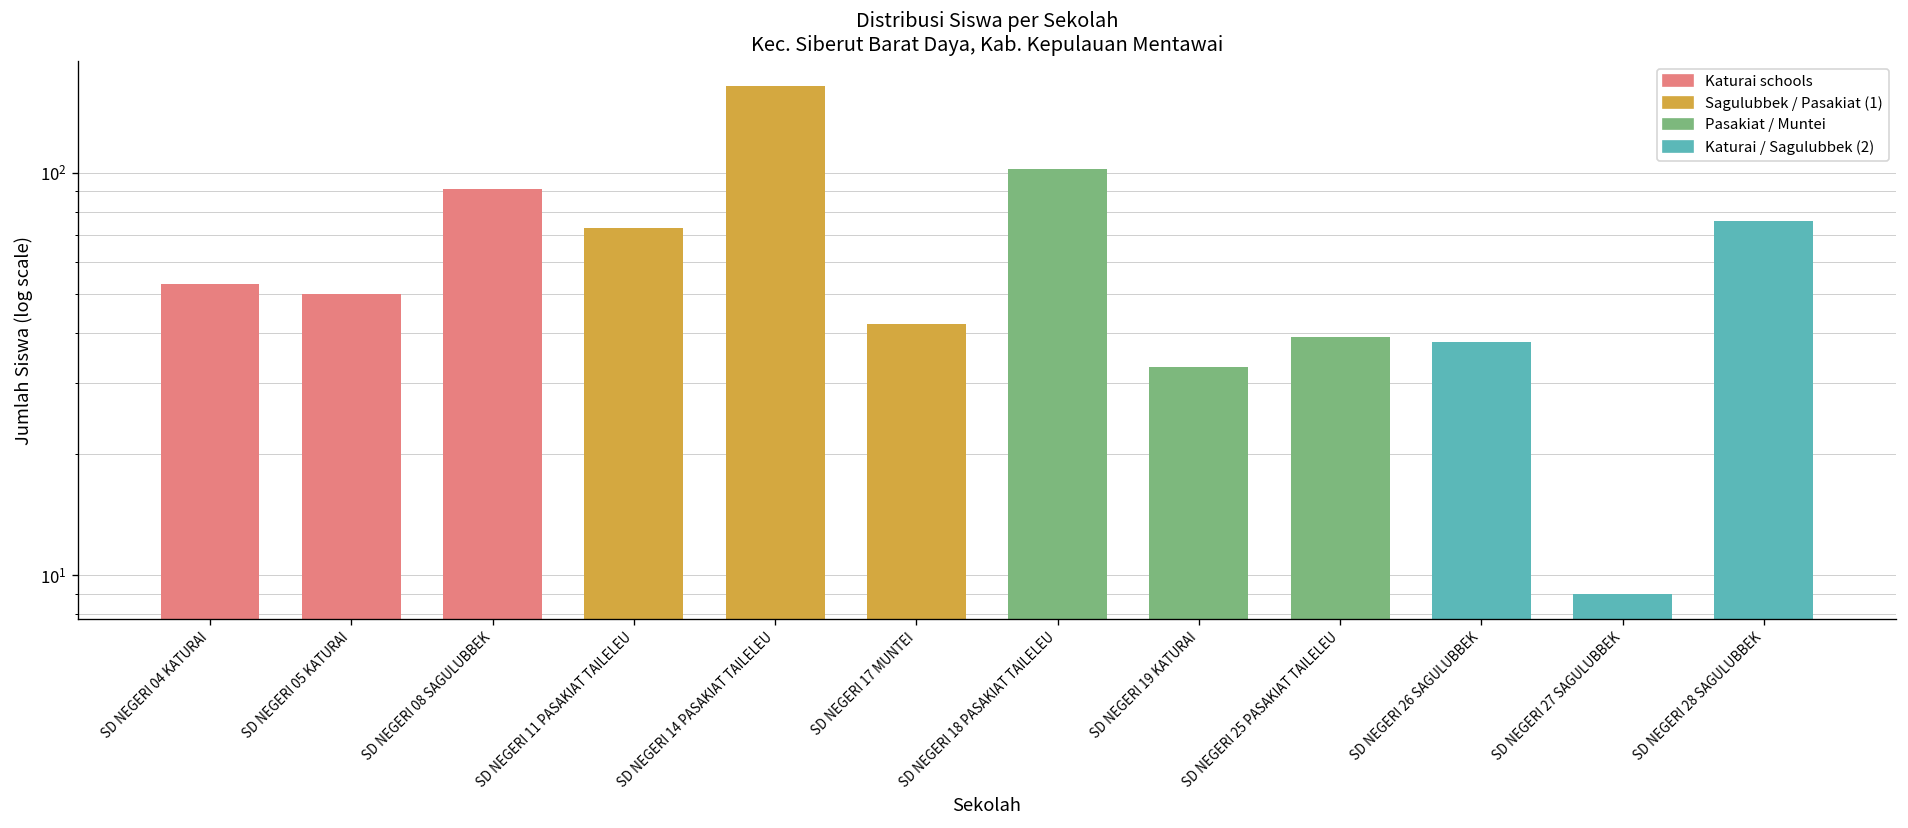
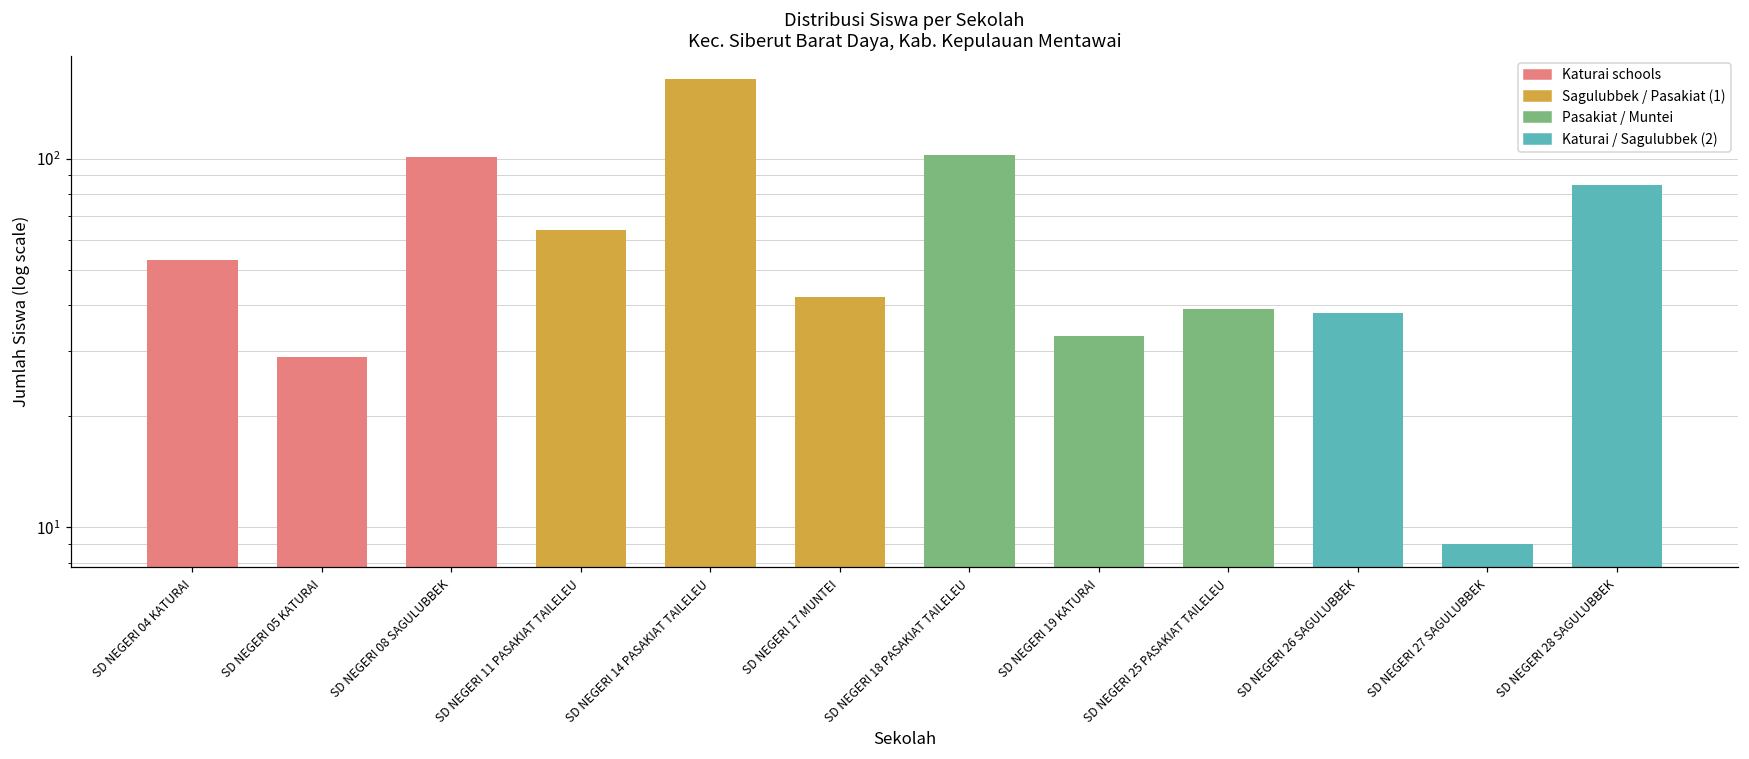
SD NEGERI 05 KATURAI: 50 -> 29
SD NEGERI 08 SAGULUBBEK: 91 -> 101
SD NEGERI 11 PASAKIAT TAILELEU: 73 -> 64
SD NEGERI 28 SAGULUBBEK: 76 -> 85
